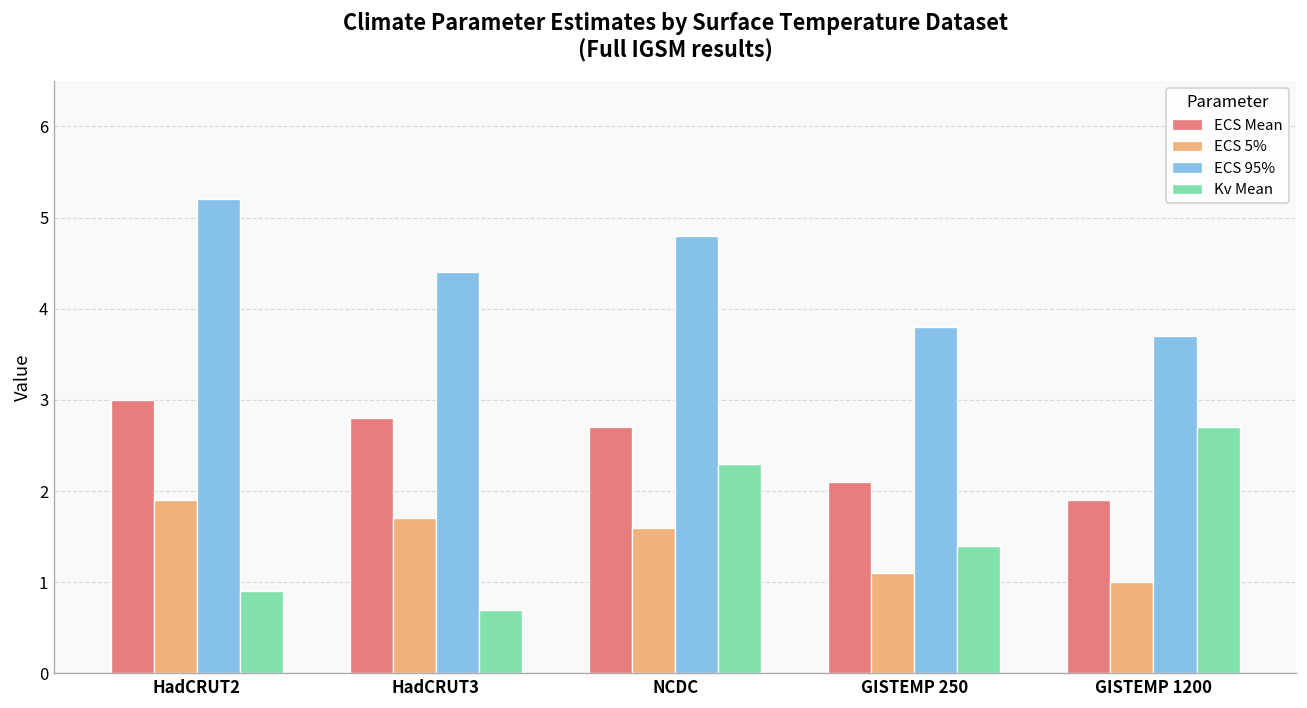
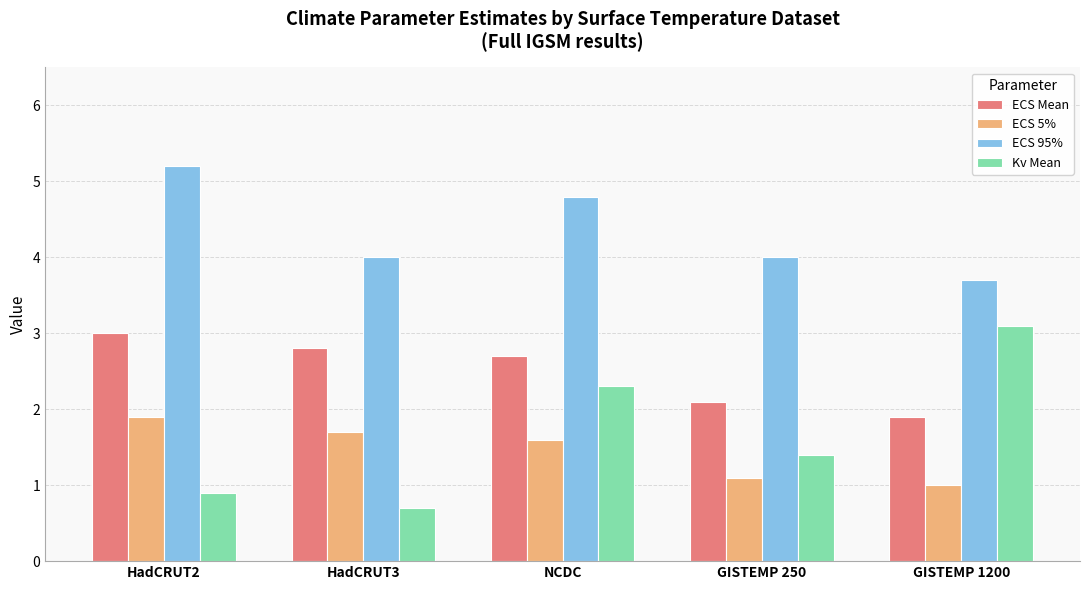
ECS 95%, HadCRUT3: 4.4 -> 4.0
ECS 95%, GISTEMP 250: 3.8 -> 4.0
Kv Mean, GISTEMP 1200: 2.7 -> 3.1
